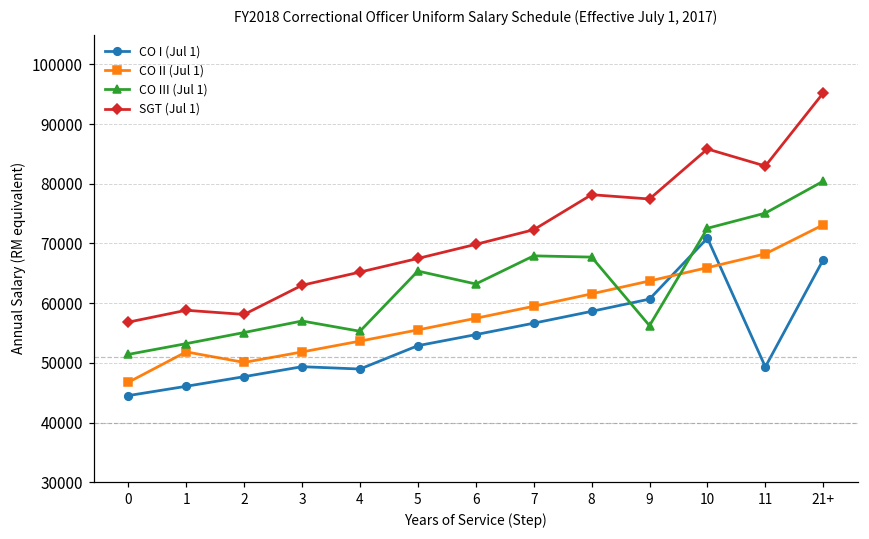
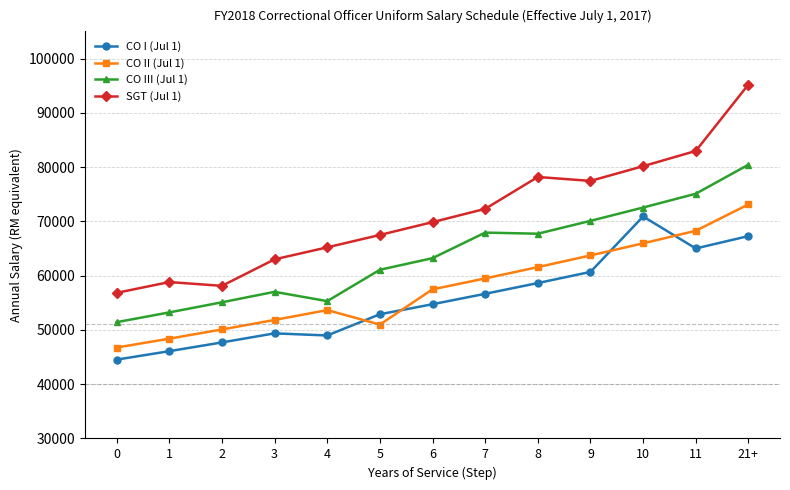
CO II (Jul 1), 1: 52000 -> 48000
CO II (Jul 1), 5: 56000 -> 51000
CO III (Jul 1), 5: 65000 -> 61000
CO III (Jul 1), 9: 56000 -> 70000
SGT (Jul 1), 10: 86000 -> 80000
CO I (Jul 1), 11: 49000 -> 65000
